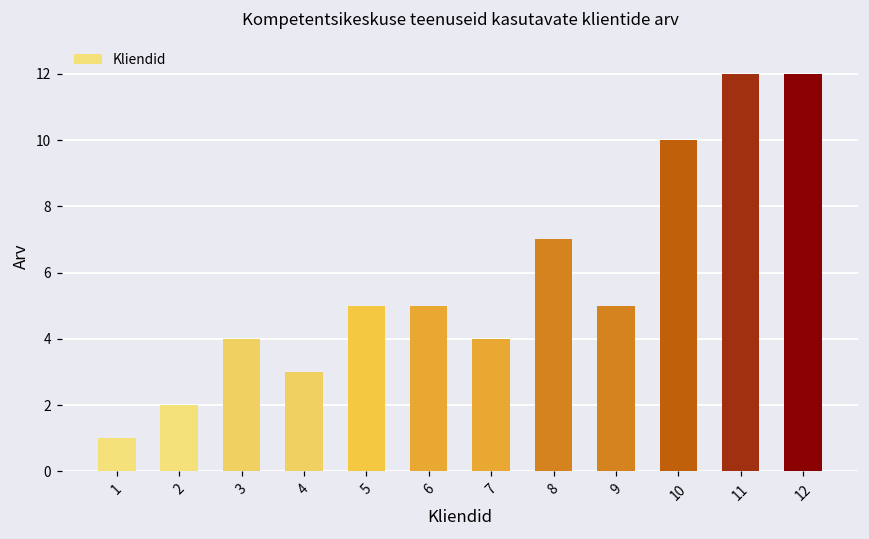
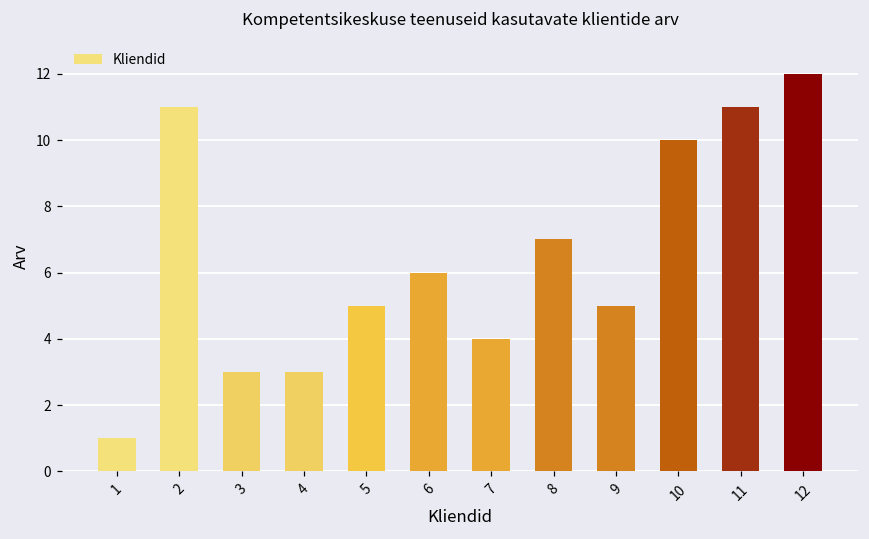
2: 2 -> 11
3: 4 -> 3
6: 5 -> 6
11: 12 -> 11
